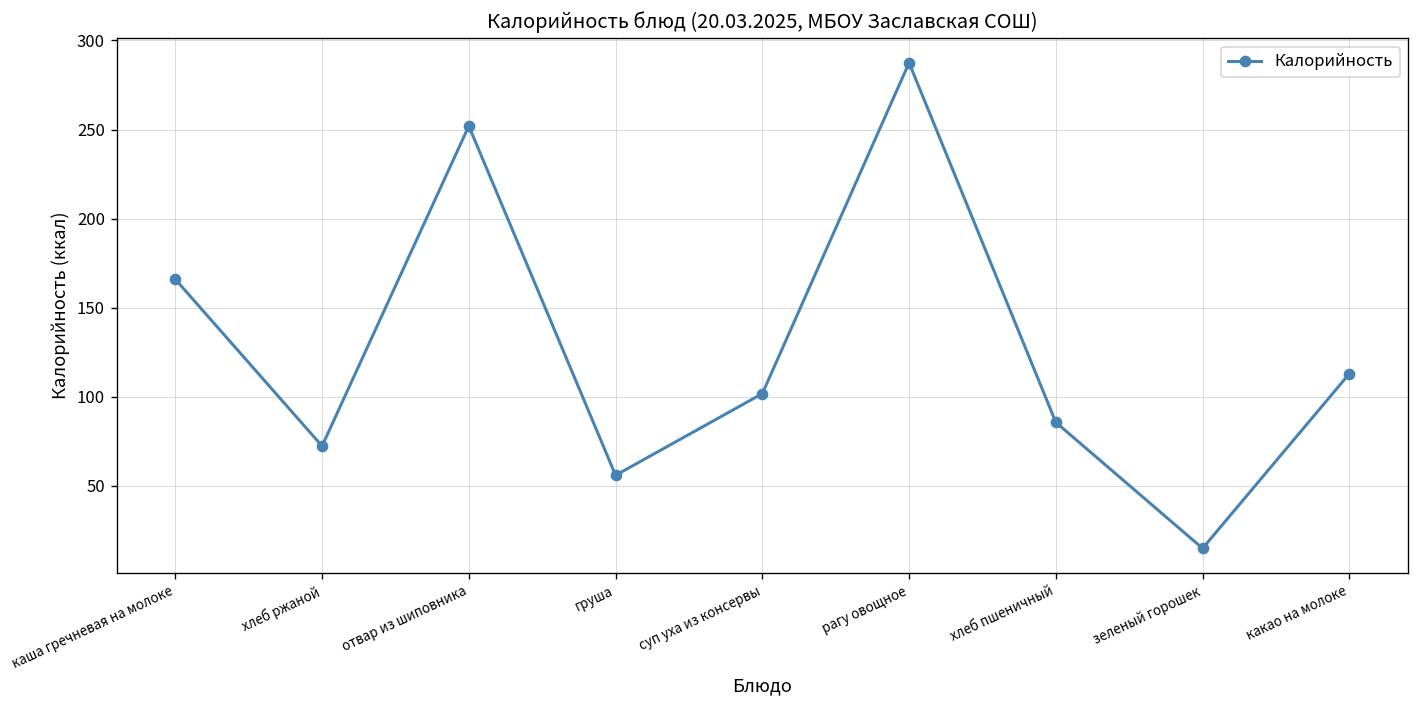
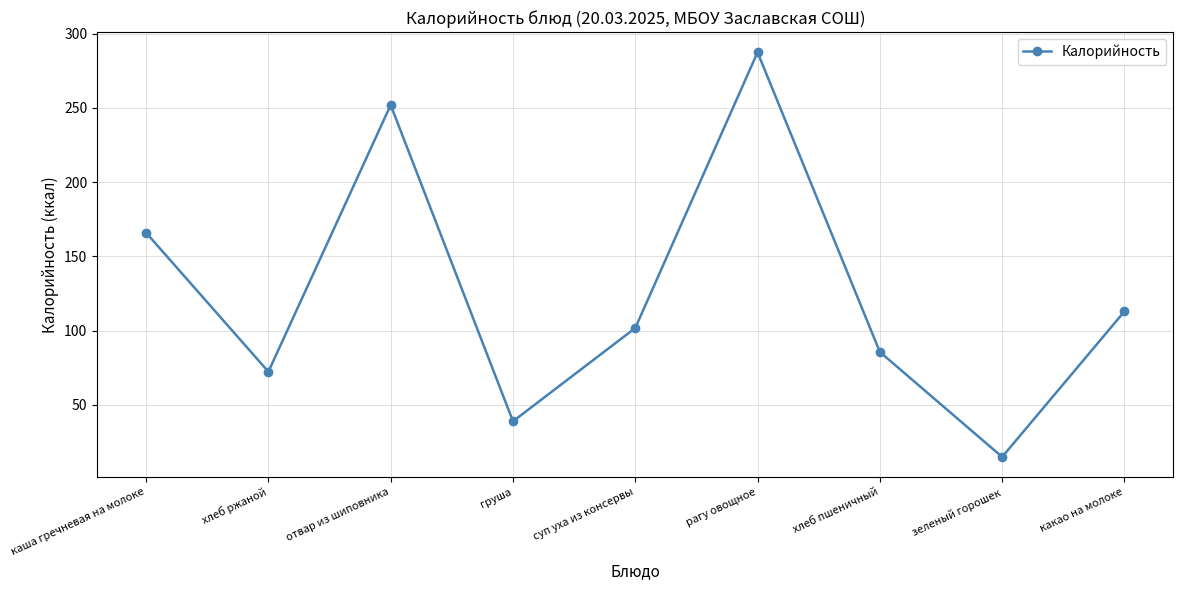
груша: 56 -> 39
